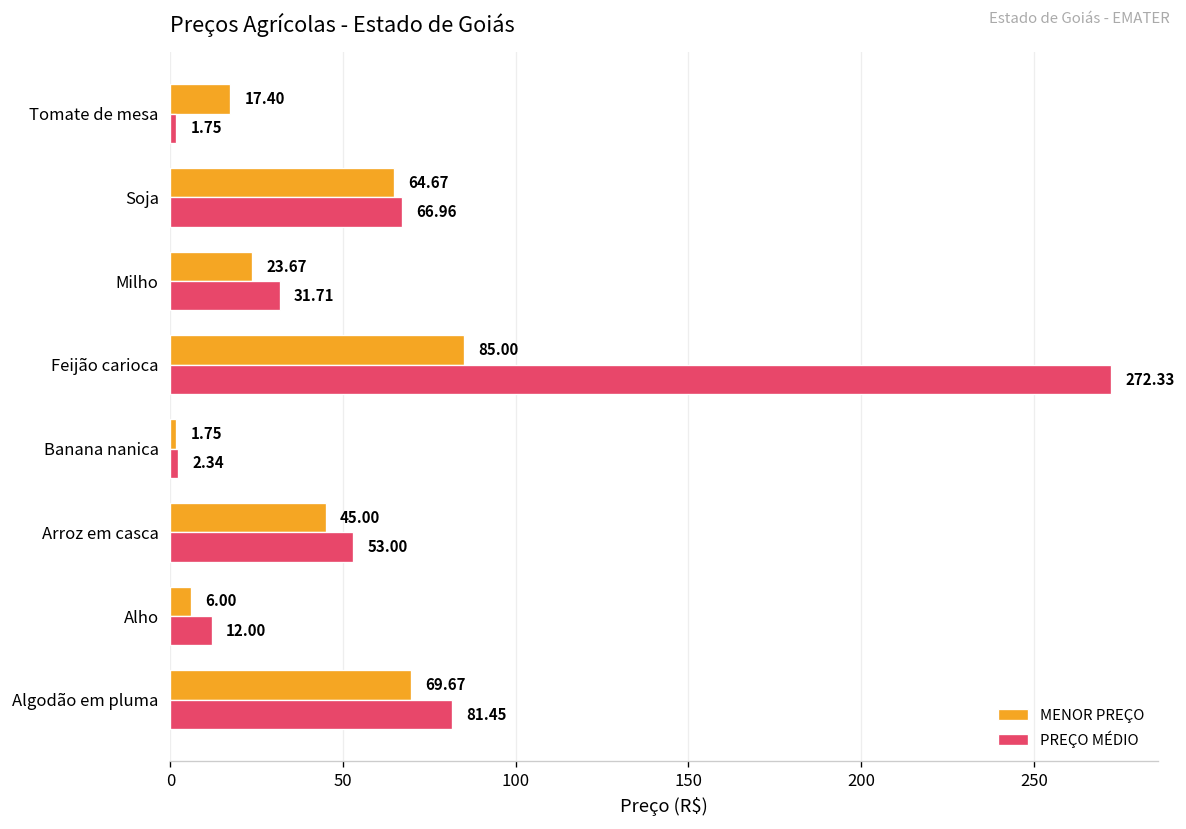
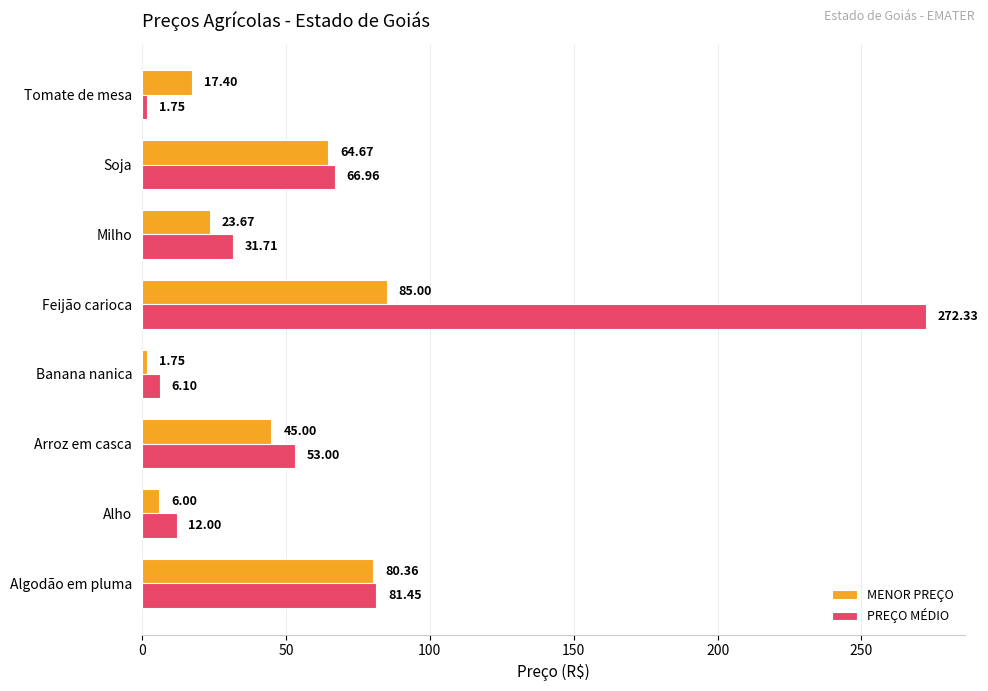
PREÇO MÉDIO, Banana nanica: 2.34 -> 6.10
MENOR PREÇO, Algodão em pluma: 69.67 -> 80.36
